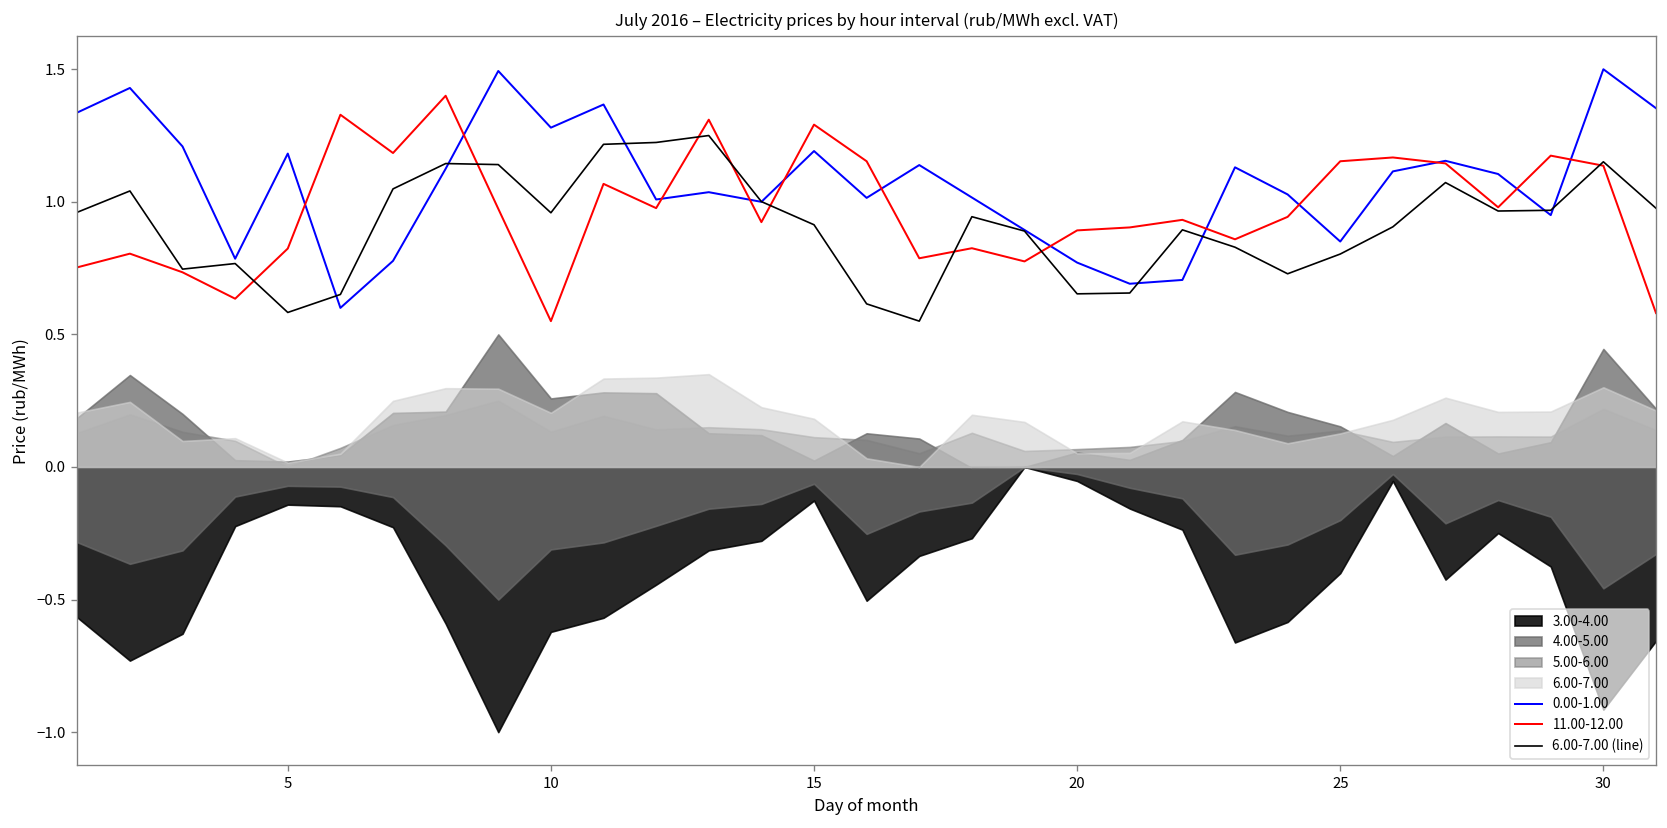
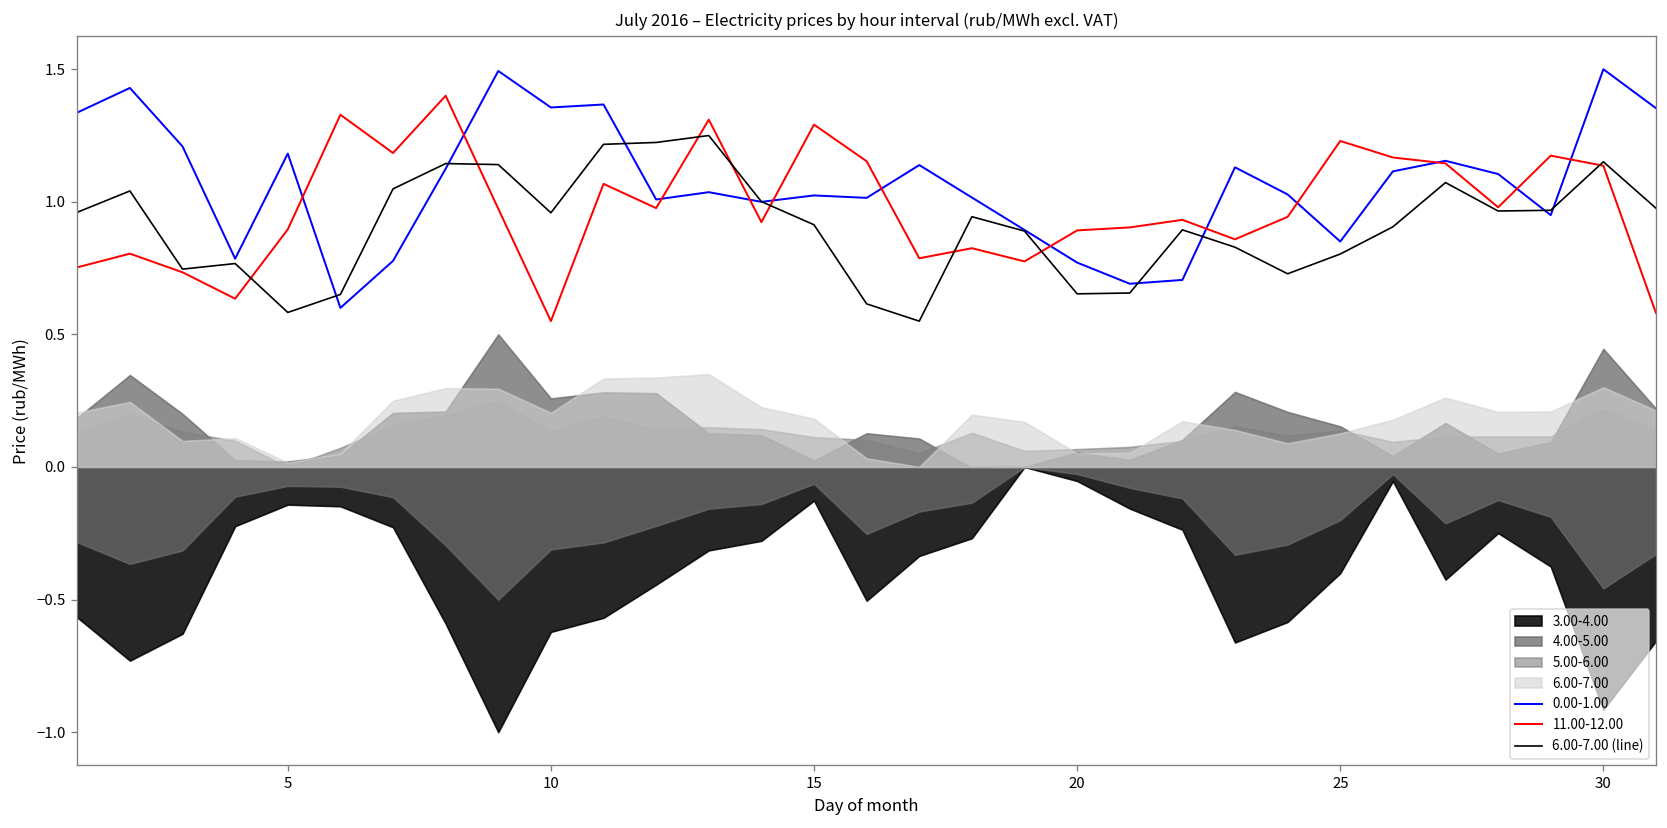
11.00-12.00, 5: 0.82 -> 0.90
0.00-1.00, 10: 1.28 -> 1.36
0.00-1.00, 15: 1.19 -> 1.02
11.00-12.00, 25: 1.15 -> 1.23
